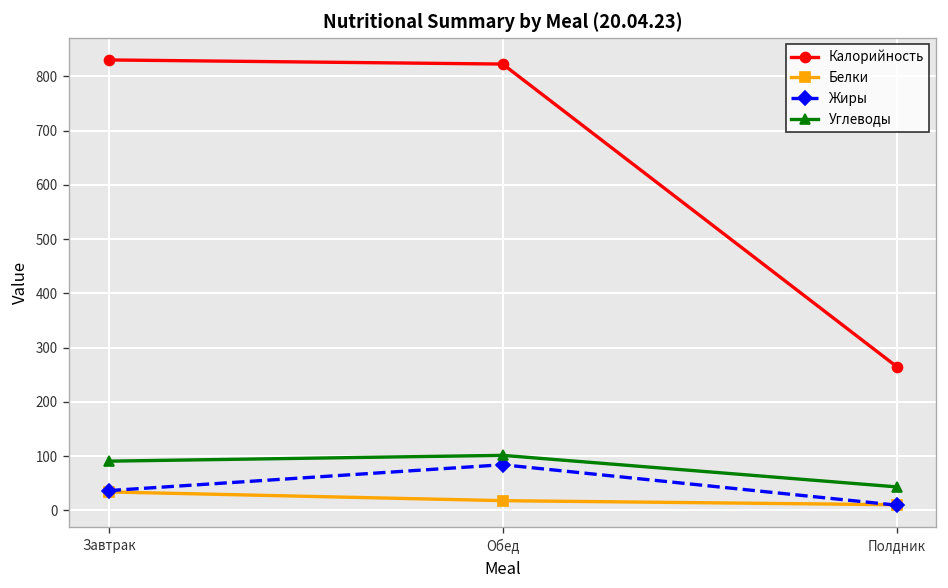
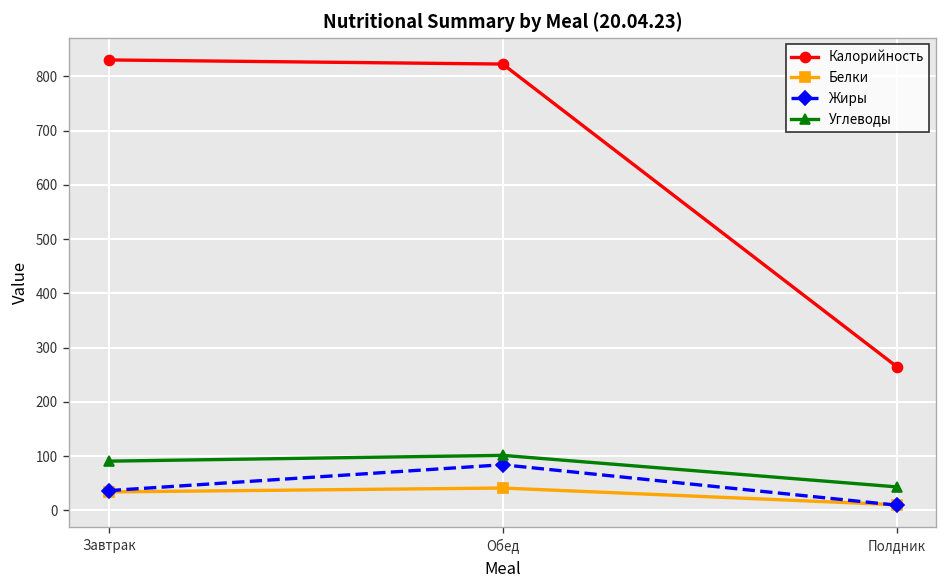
Белки, Обед: 20 -> 40
